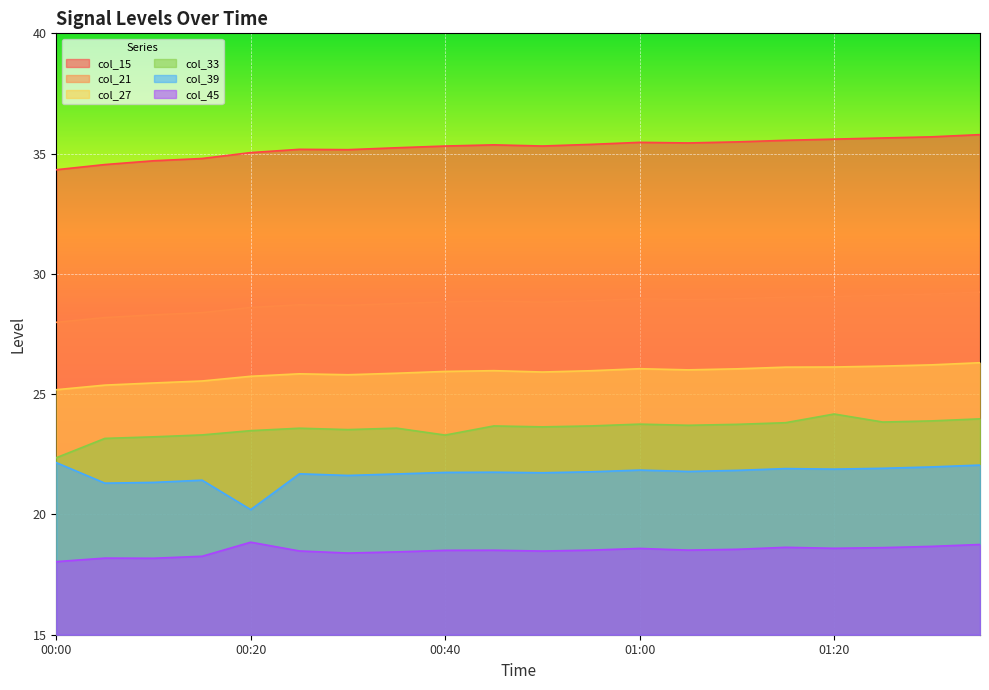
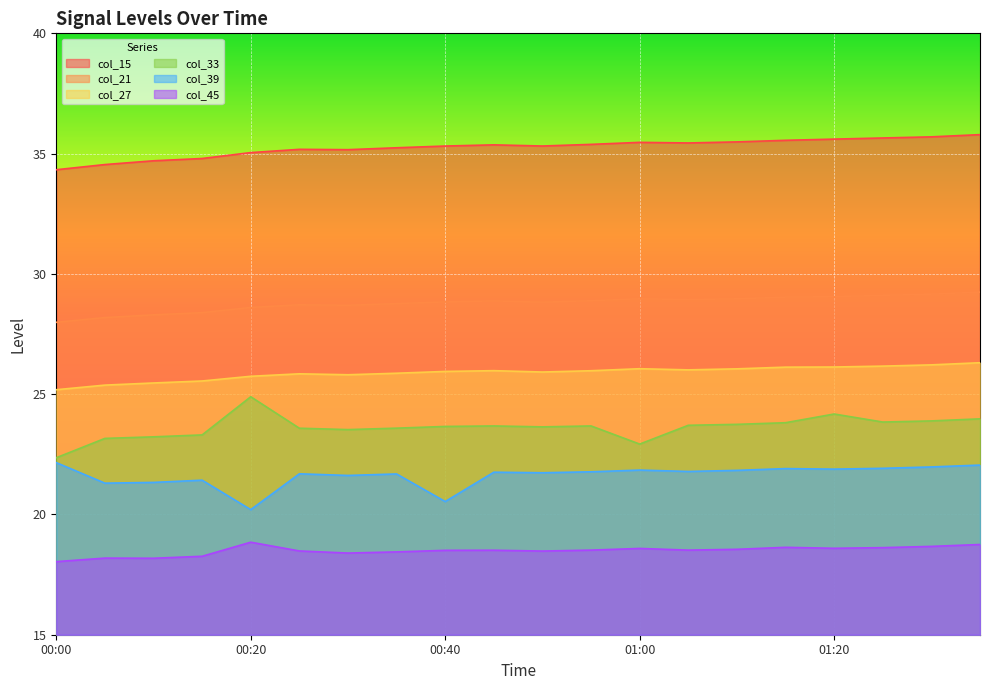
col_33, 00:20: 23.5 -> 24.9
col_33, 00:40: 23.3 -> 23.7
col_39, 00:40: 21.7 -> 20.5
col_33, 01:00: 23.8 -> 22.9
